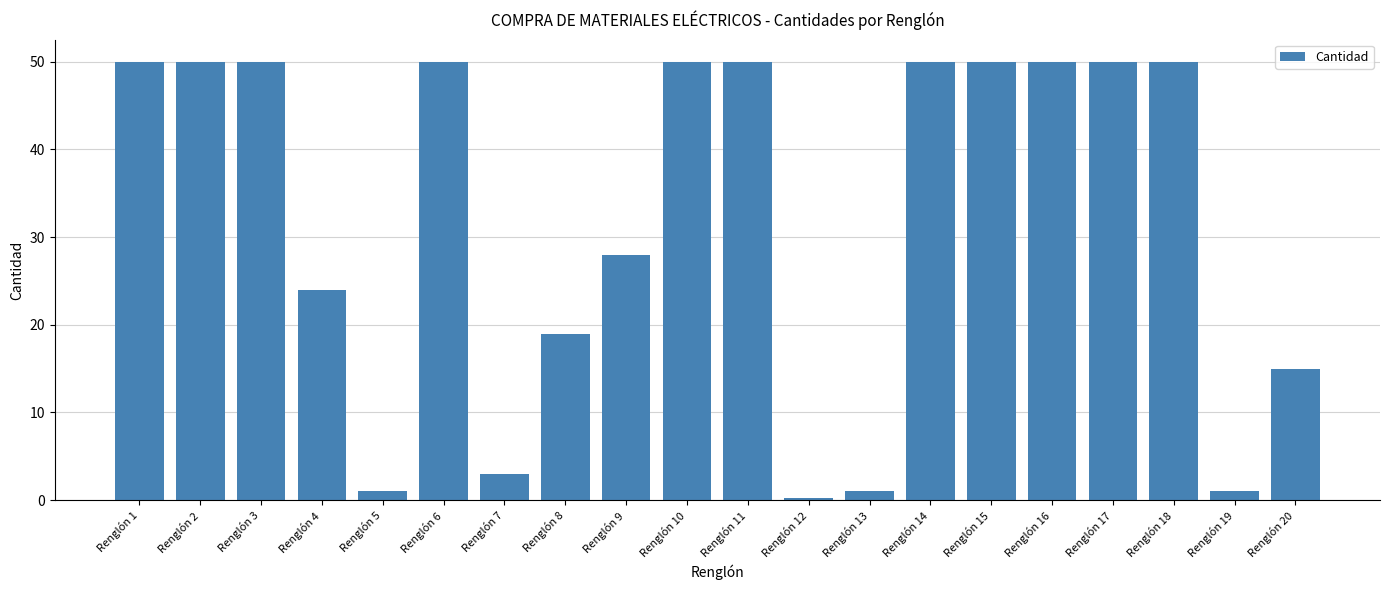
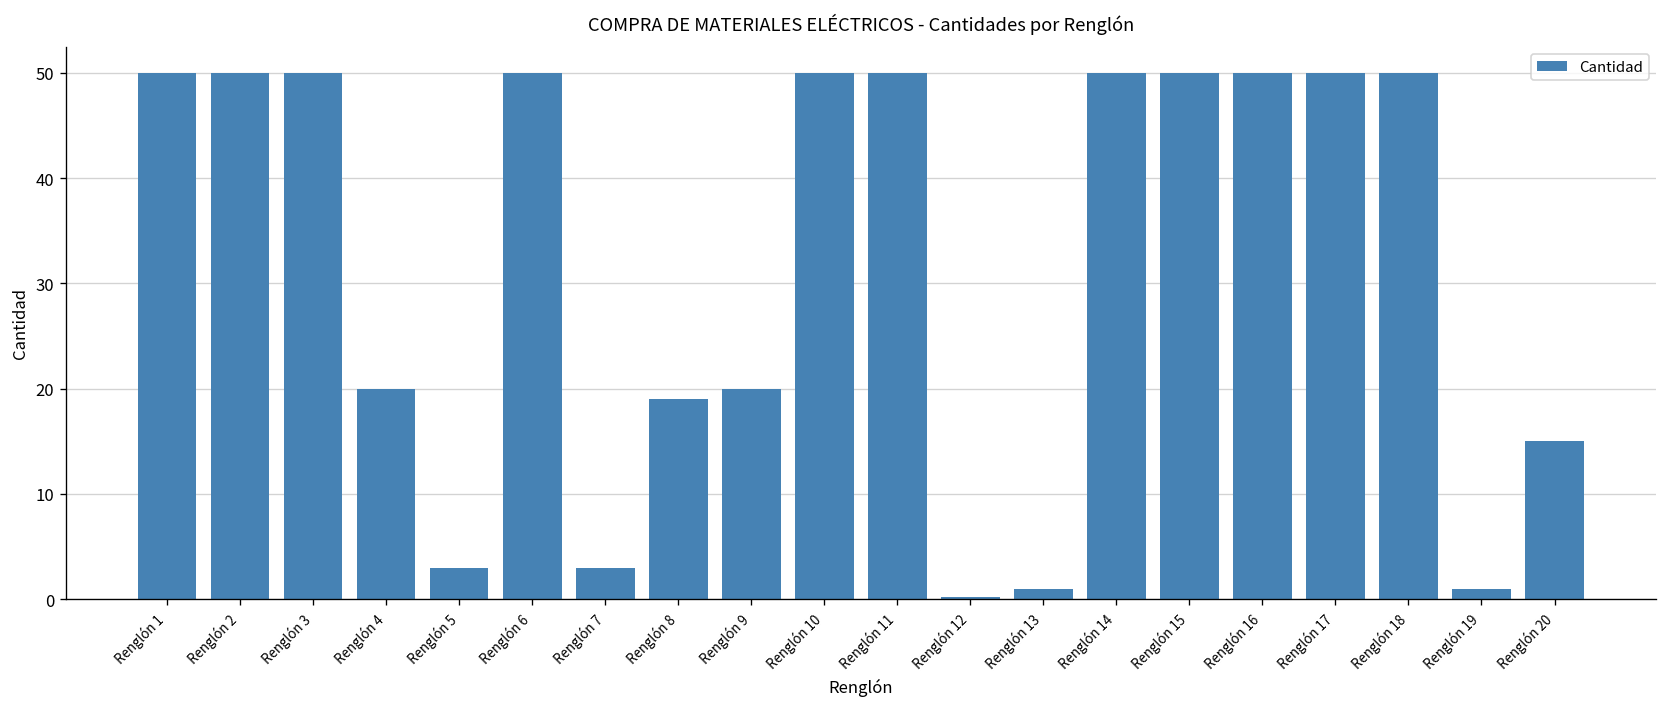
Renglón 4: 24 -> 20
Renglón 5: 1 -> 3
Renglón 9: 28 -> 20
